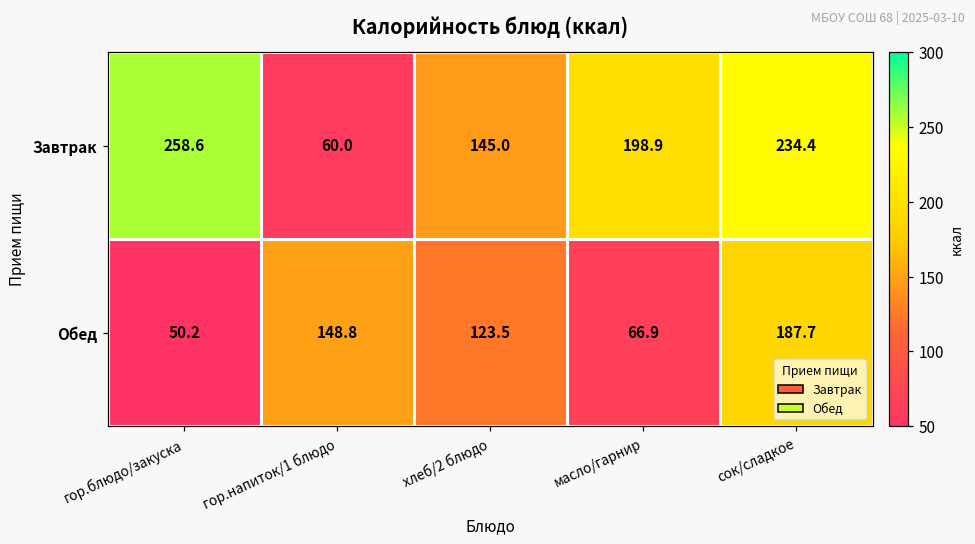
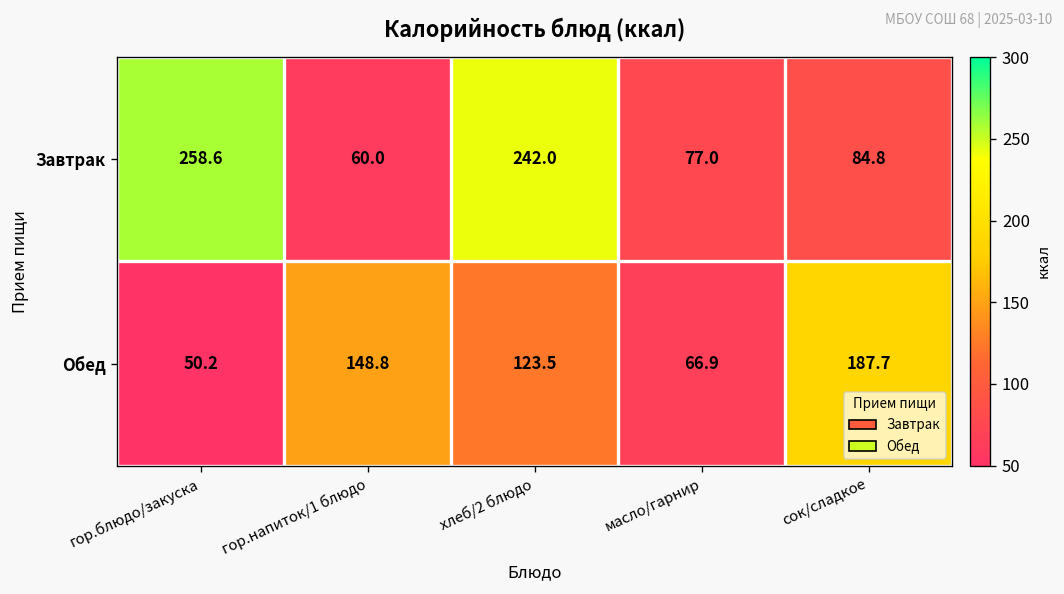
Завтрак, хлеб/2 блюдо: 145.0 -> 242.0
Завтрак, масло/гарнир: 198.9 -> 77.0
Завтрак, сок/сладкое: 234.4 -> 84.8
